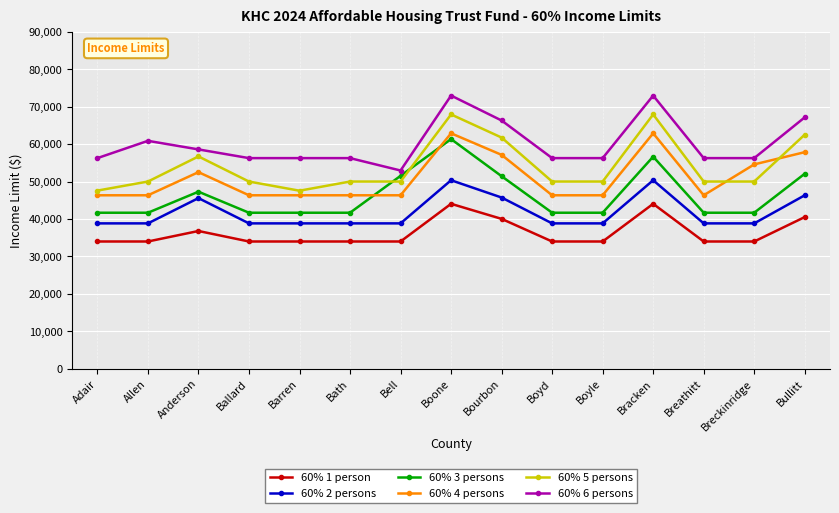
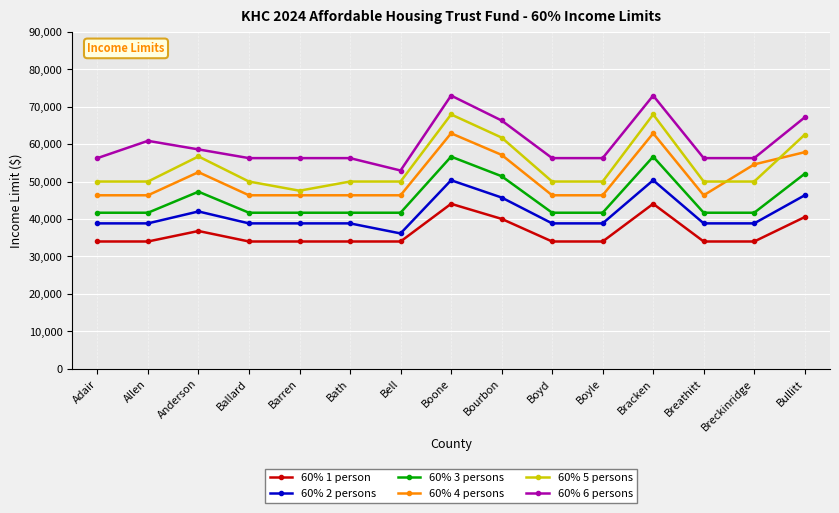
60% 5 persons, Adair: 48,000 -> 50,000
60% 2 persons, Anderson: 46,000 -> 42,000
60% 2 persons, Bell: 39,000 -> 36,000
60% 3 persons, Bell: 52,000 -> 42,000
60% 3 persons, Boone: 61,000 -> 57,000
